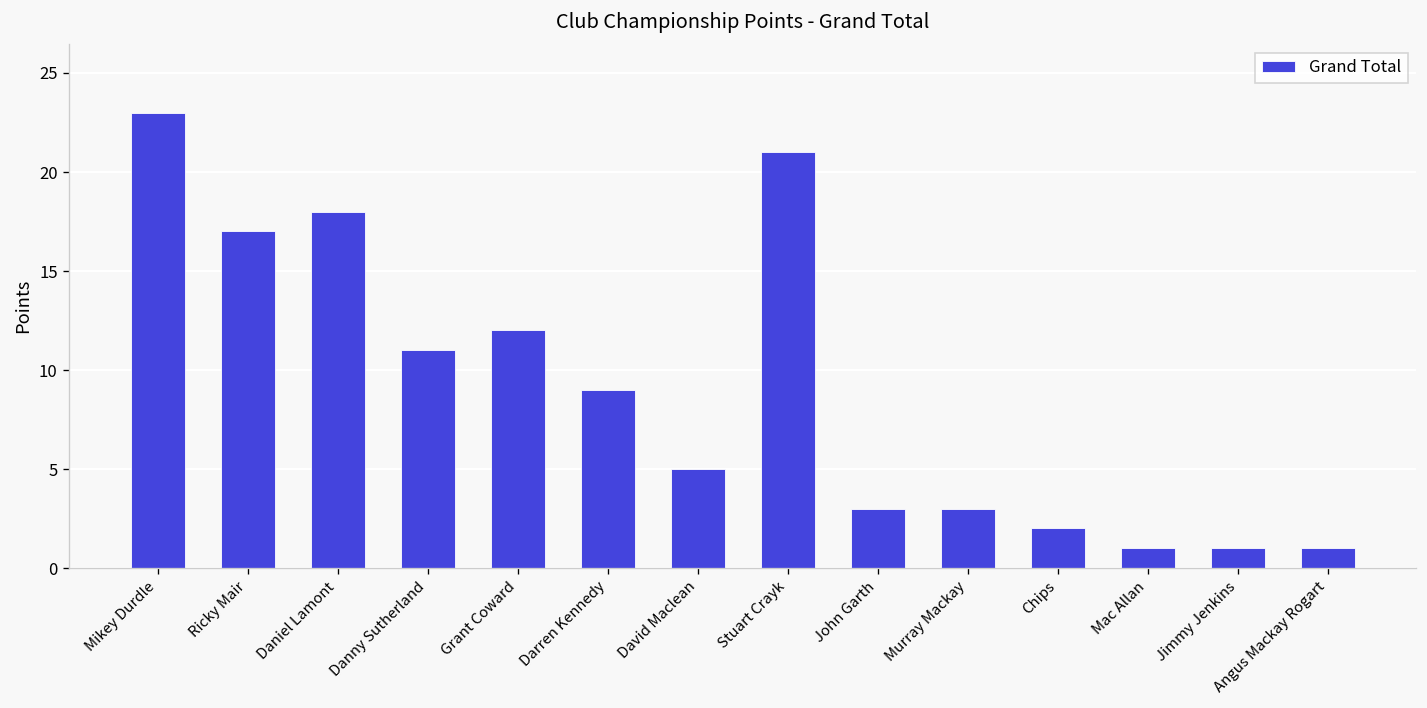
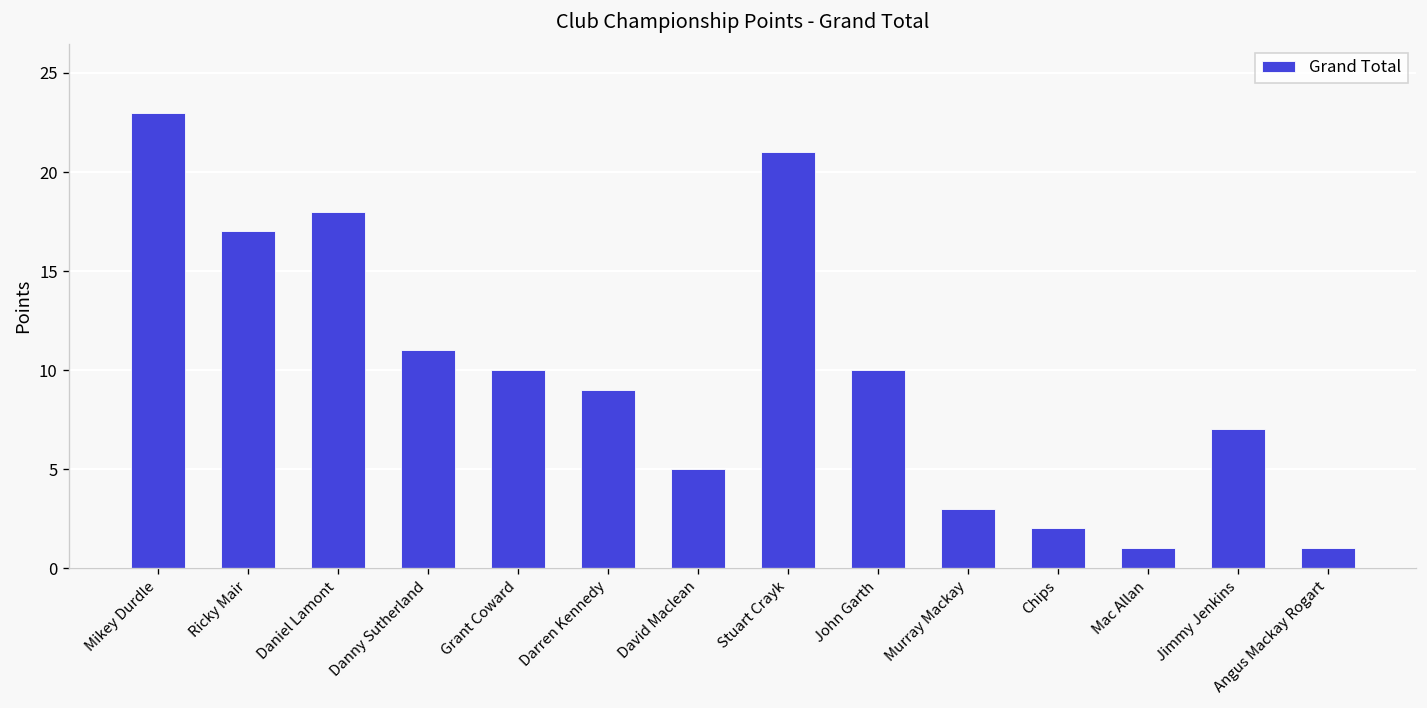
Grant Coward: 12 -> 10
John Garth: 3 -> 10
Jimmy Jenkins: 1 -> 7
